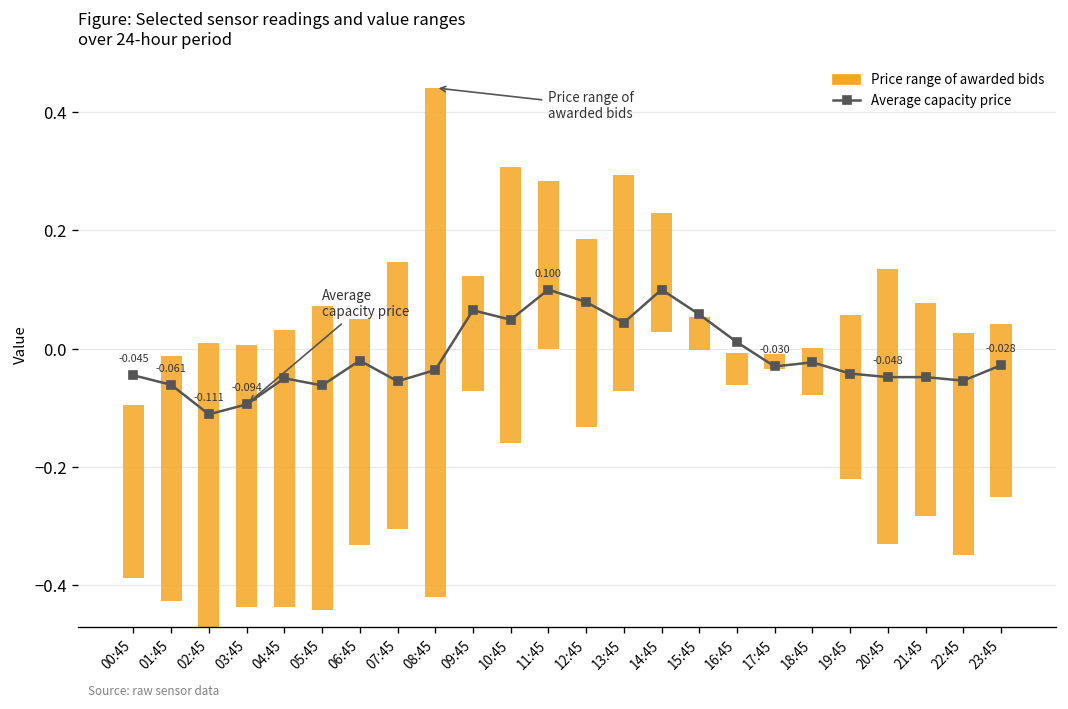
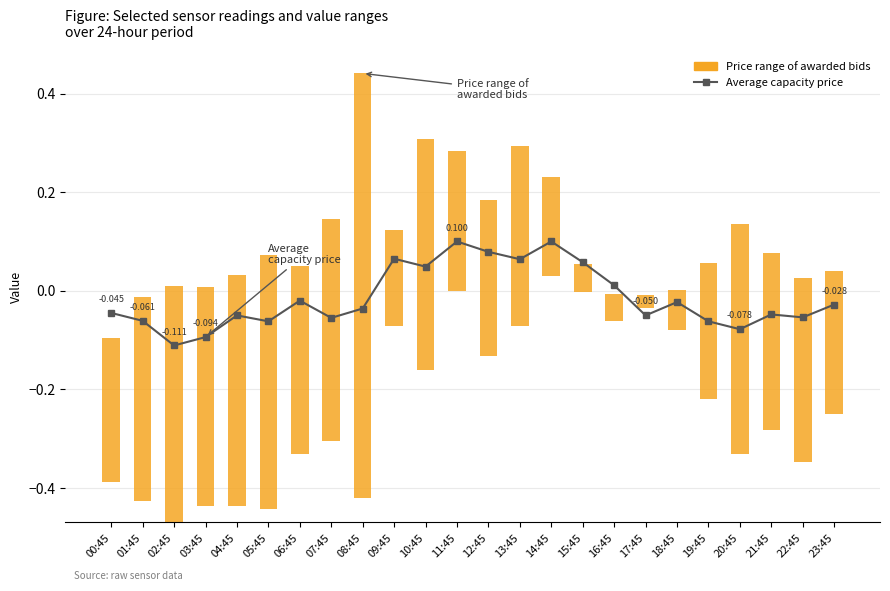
Average capacity price, 13:45: 0.04 -> 0.06
Average capacity price, 17:45: -0.030 -> -0.050
Average capacity price, 19:45: -0.04 -> -0.06
Average capacity price, 20:45: -0.048 -> -0.078
